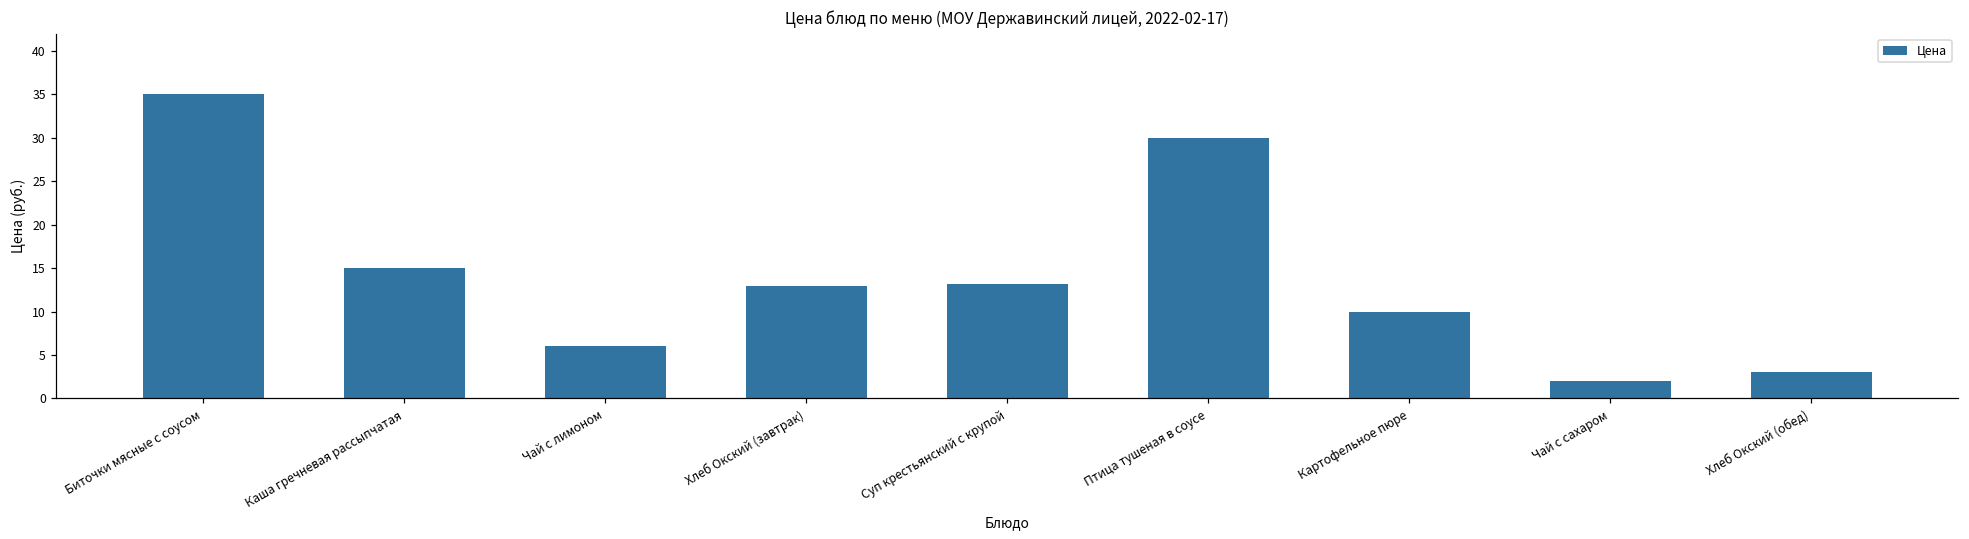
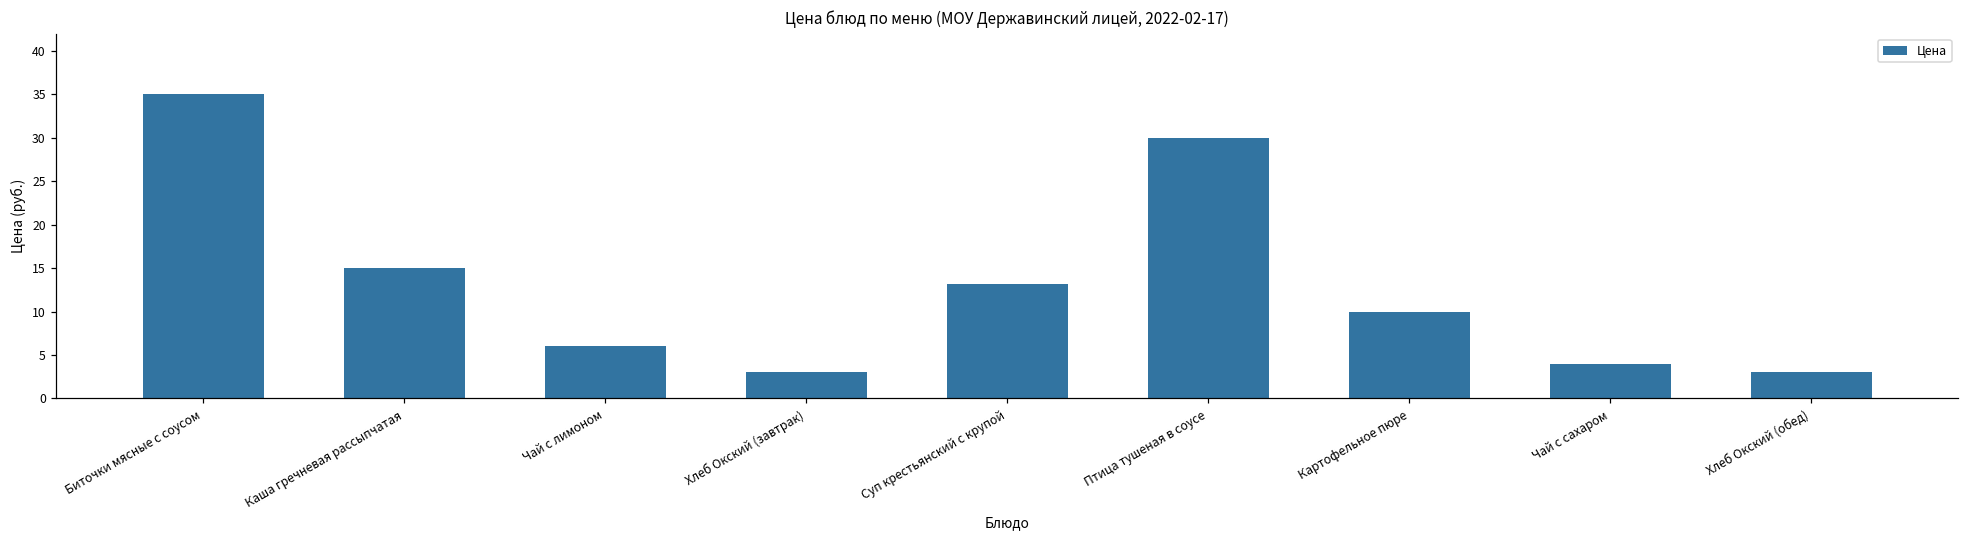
Хлеб Окский (завтрак): 13 -> 3
Чай с сахаром: 2 -> 4
